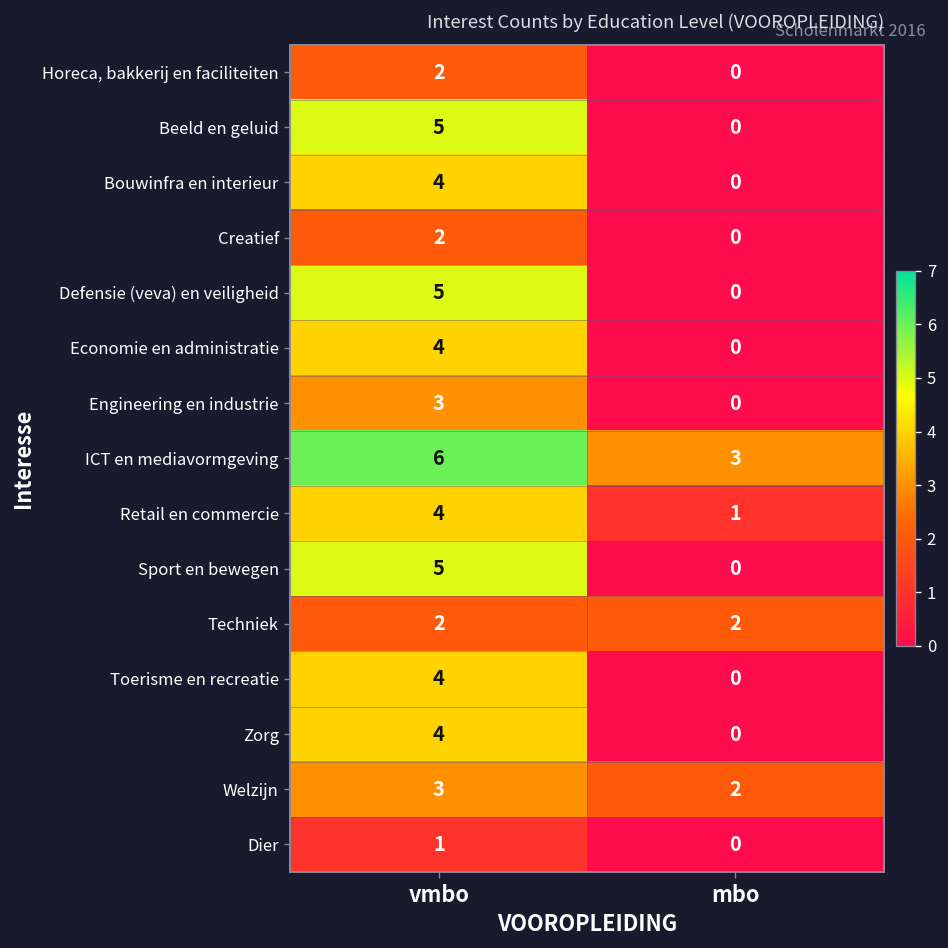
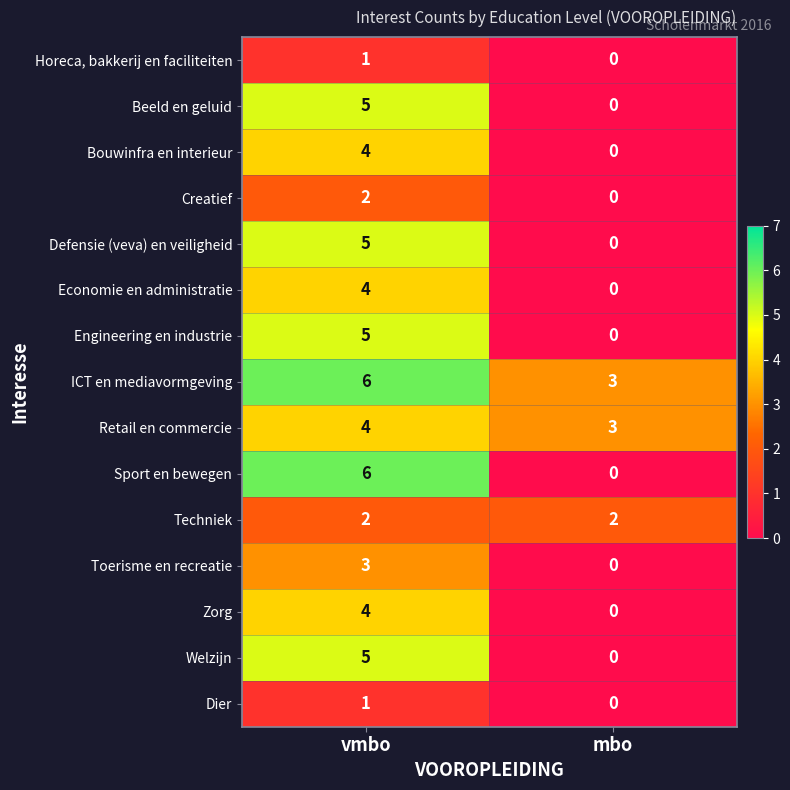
Horeca, bakkerij en faciliteiten, vmbo: 2 -> 1
Engineering en industrie, vmbo: 3 -> 5
Retail en commercie, mbo: 1 -> 3
Sport en bewegen, vmbo: 5 -> 6
Toerisme en recreatie, vmbo: 4 -> 3
Welzijn, vmbo: 3 -> 5
Welzijn, mbo: 2 -> 0
